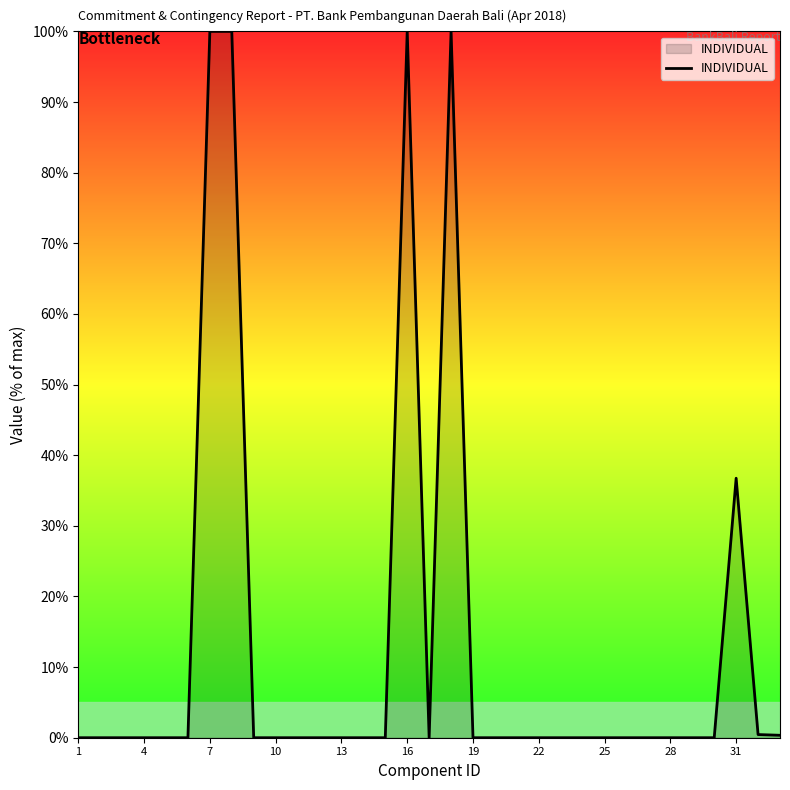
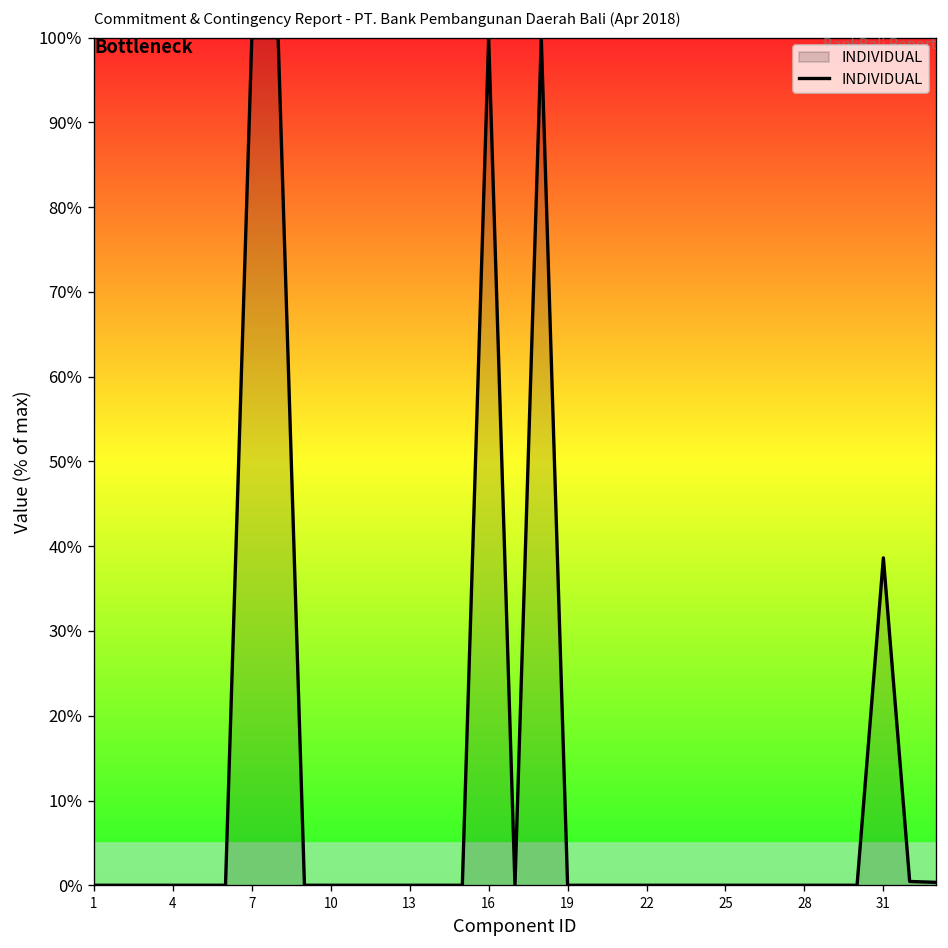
31: 37% -> 39%
